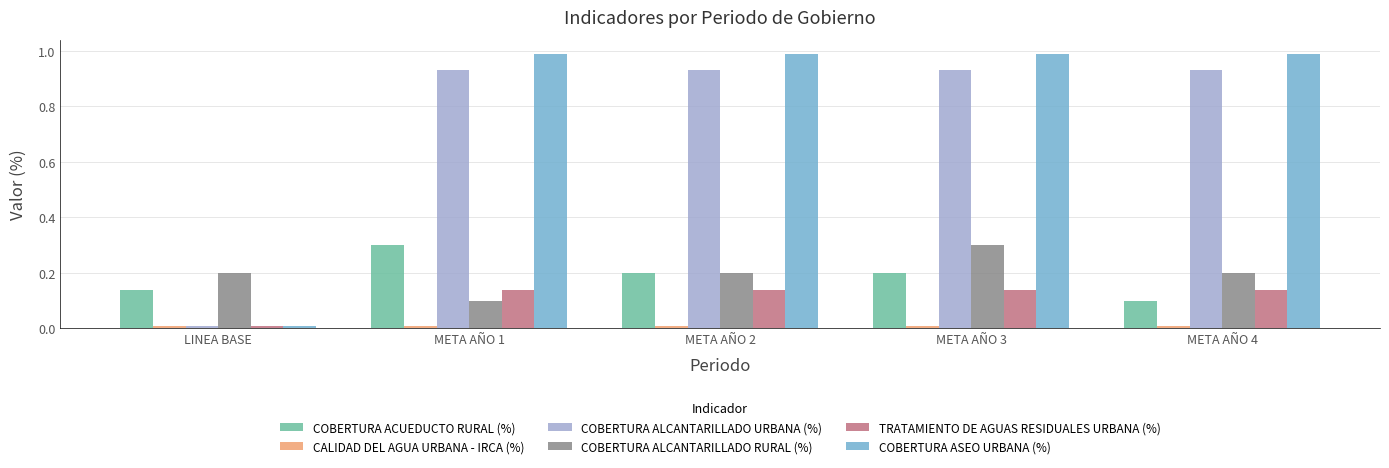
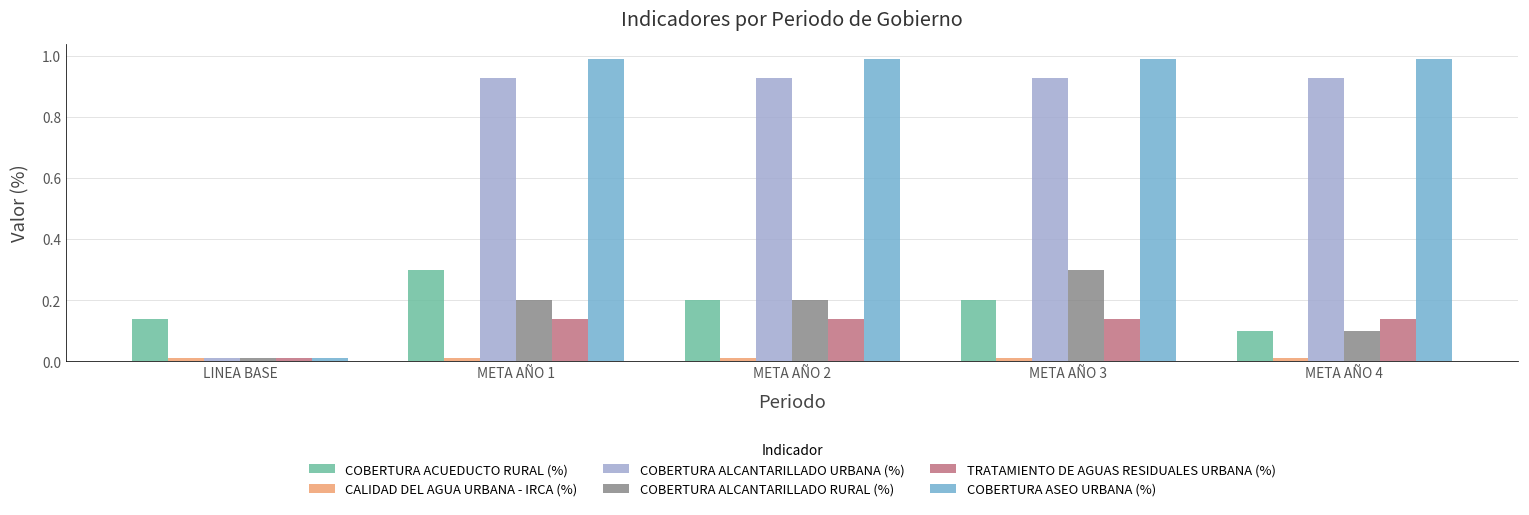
COBERTURA ALCANTARILLADO RURAL (%), LINEA BASE: 0.20 -> 0.01
COBERTURA ALCANTARILLADO RURAL (%), META AÑO 1: 0.1 -> 0.2
COBERTURA ALCANTARILLADO RURAL (%), META AÑO 4: 0.2 -> 0.1
